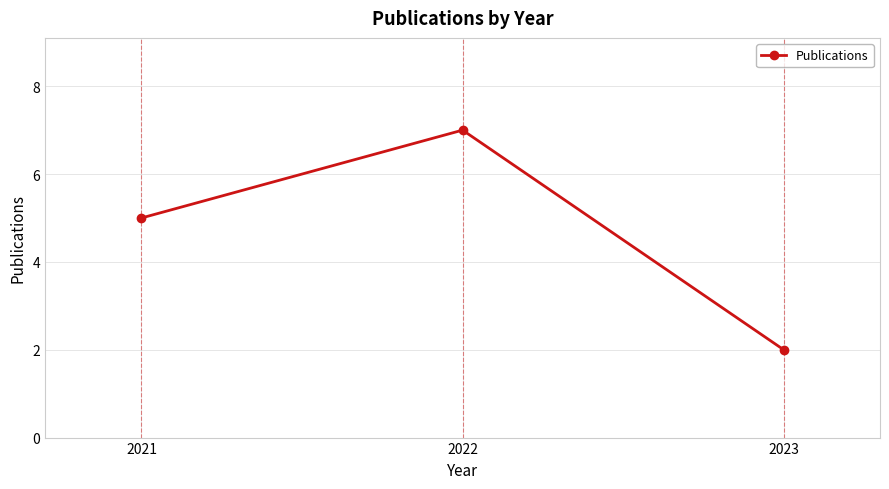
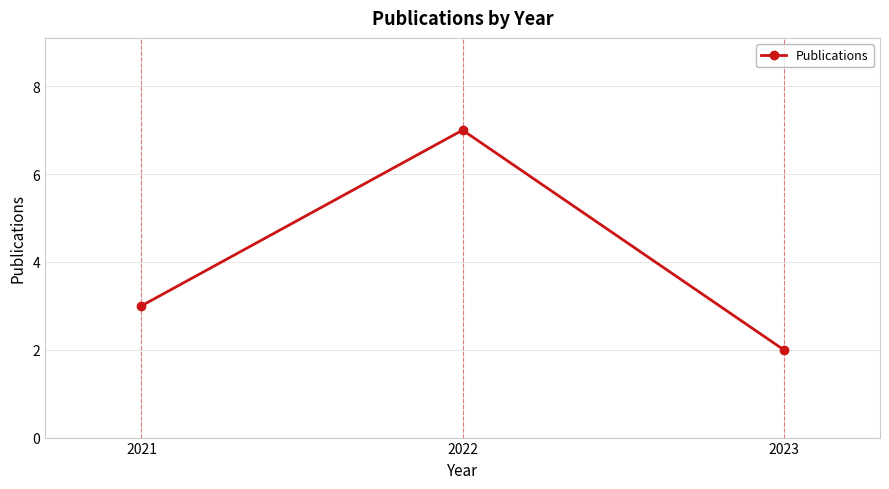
2021: 5 -> 3
